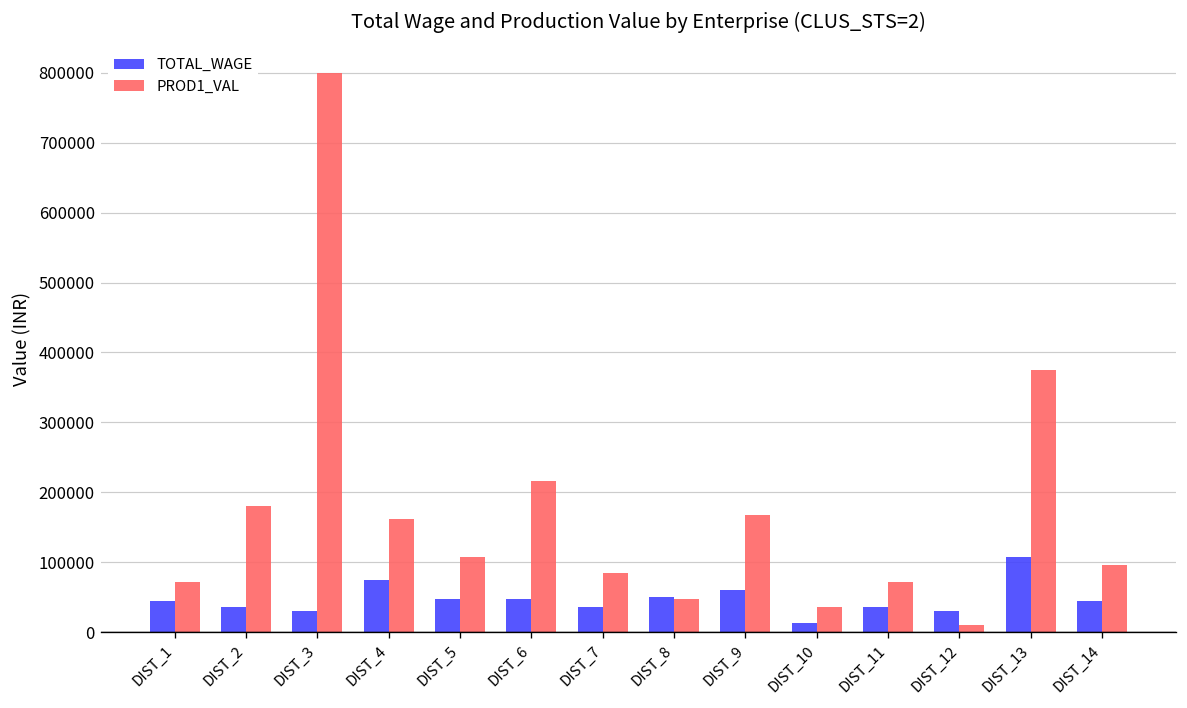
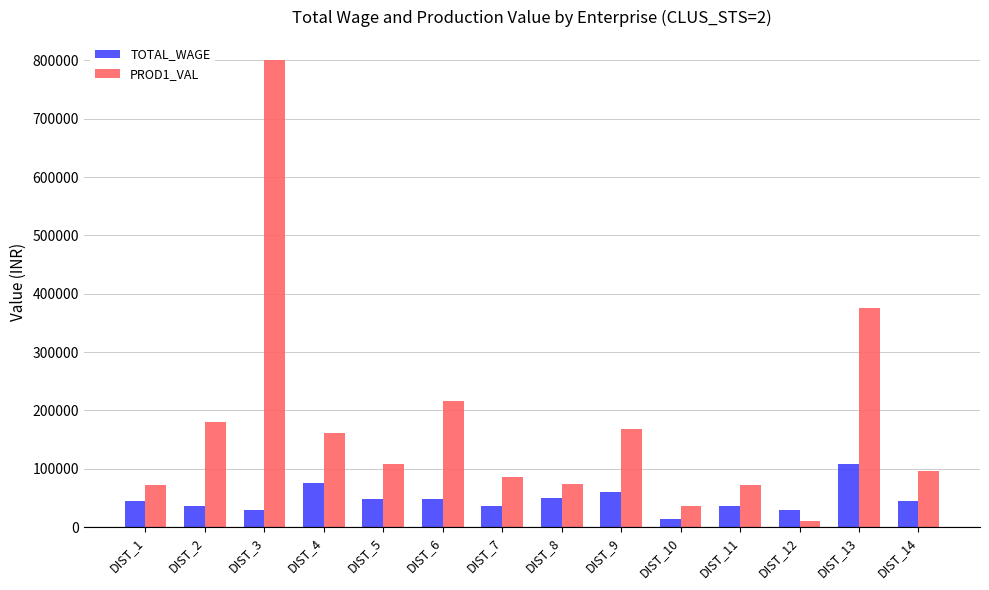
PROD1_VAL, DIST_8: 50000 -> 70000
